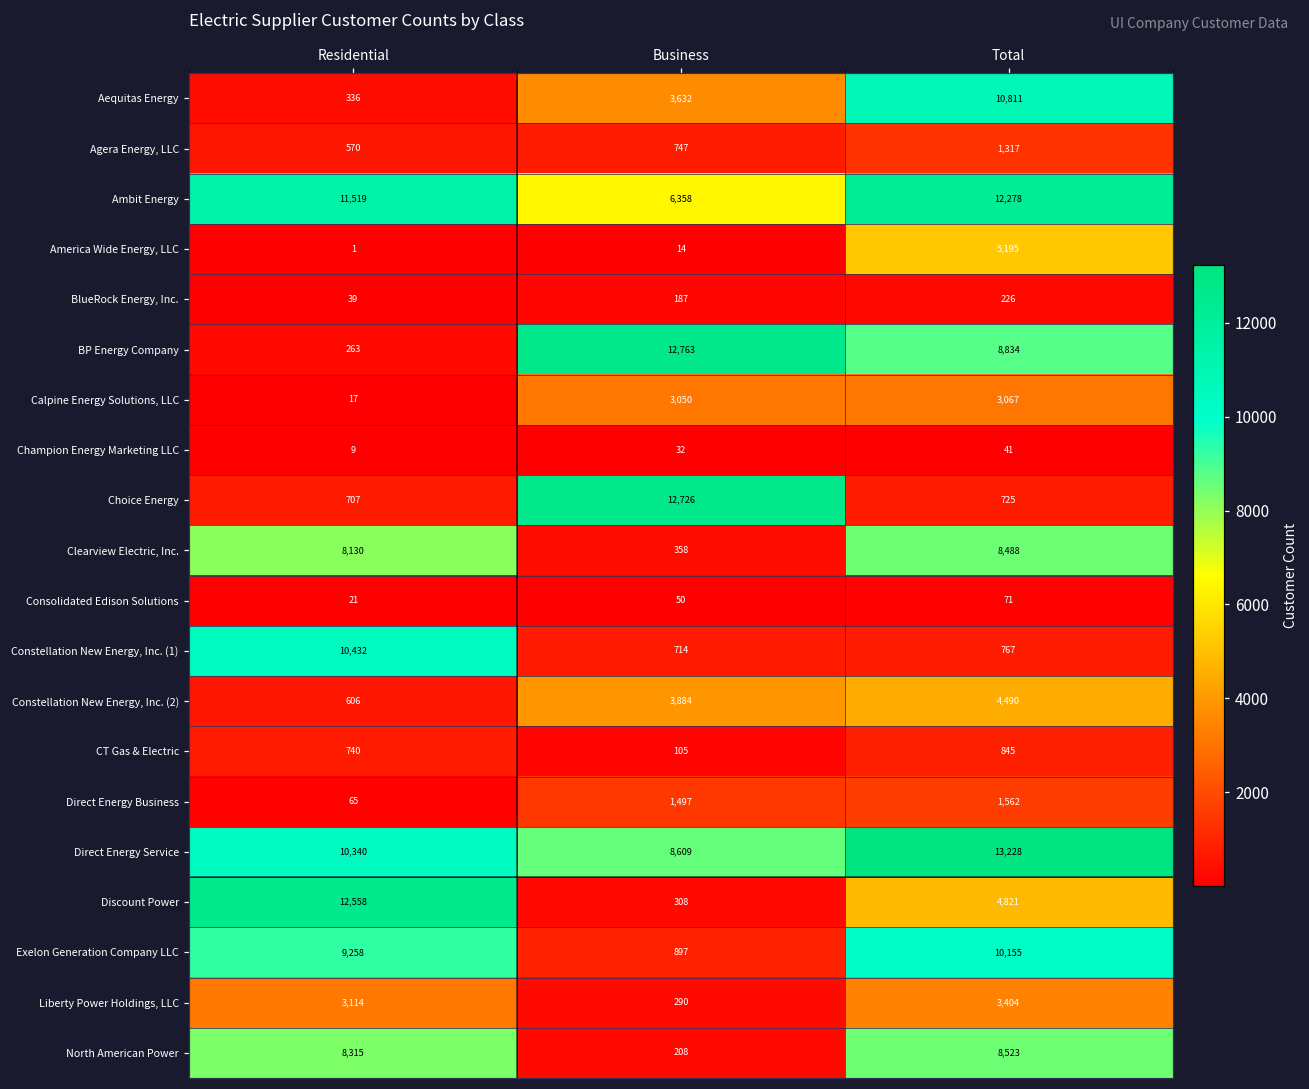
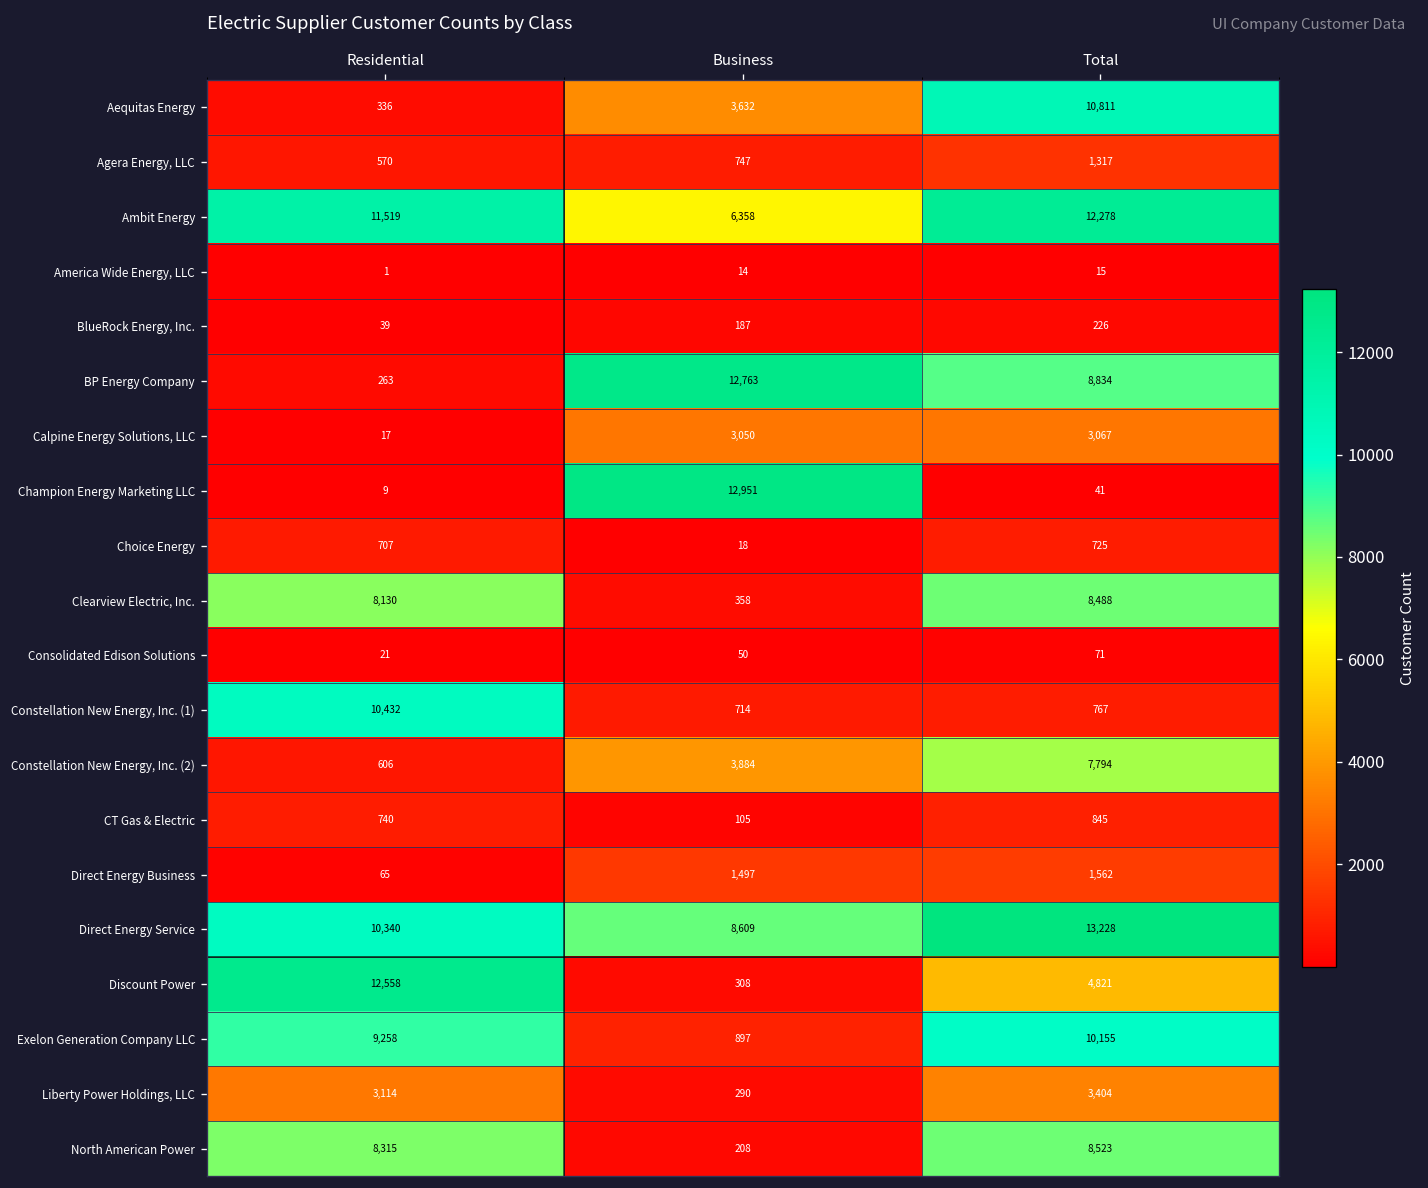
America Wide Energy, LLC, Total: 5,195 -> 15
Champion Energy Marketing LLC, Business: 32 -> 12,951
Choice Energy, Business: 12,726 -> 18
Constellation New Energy, Inc. (2), Total: 4,490 -> 7,794
